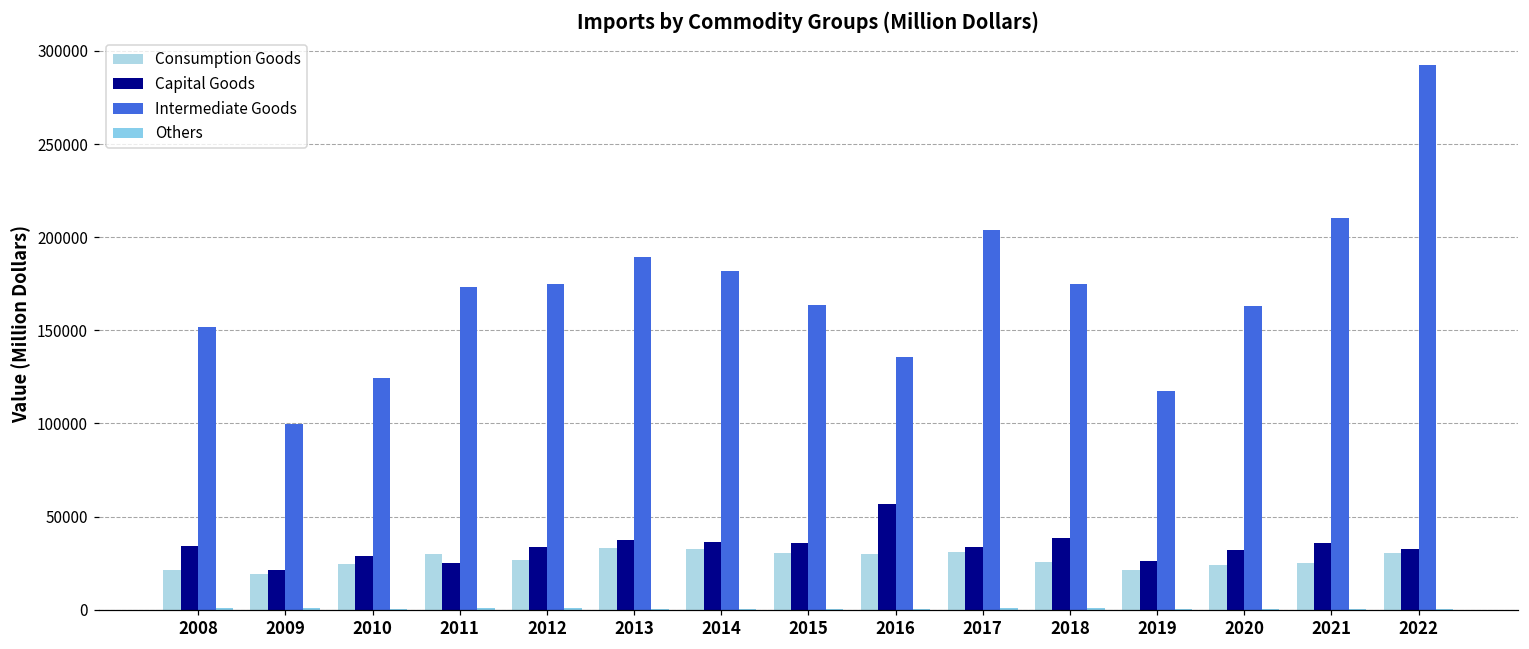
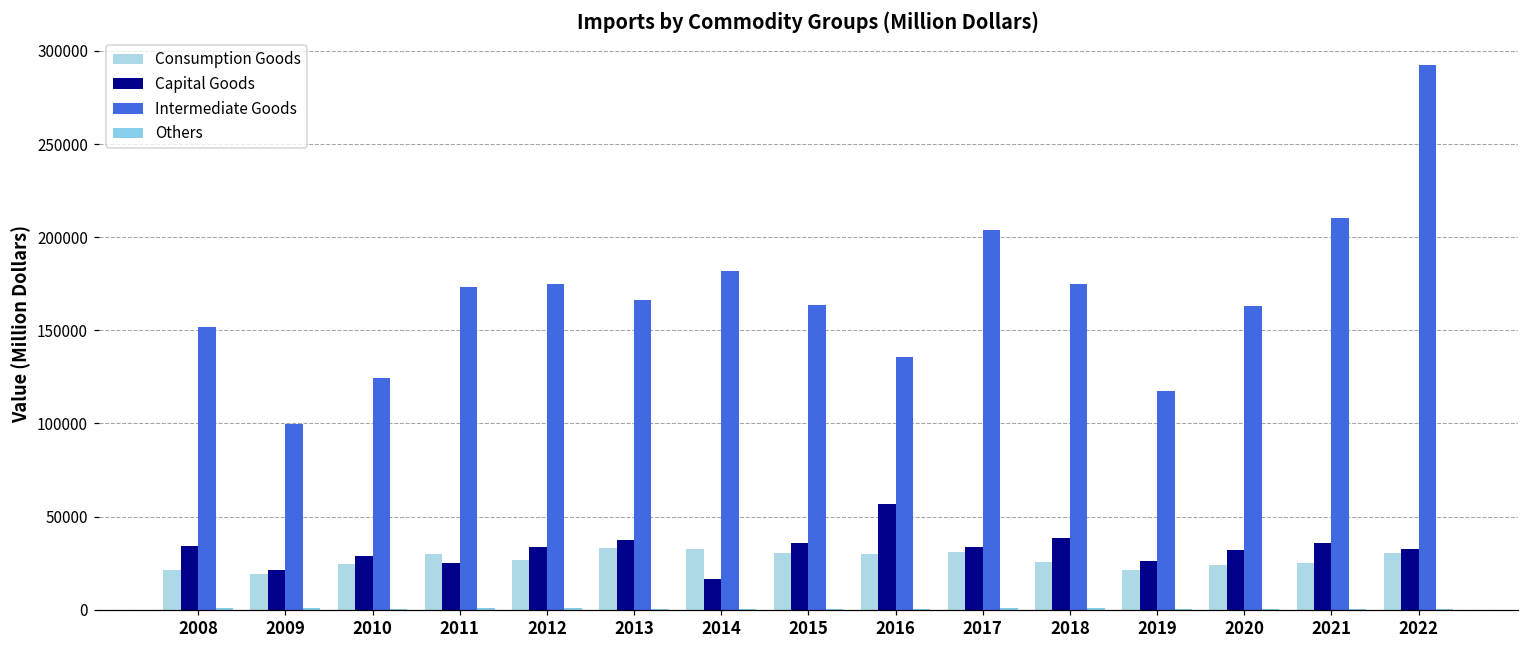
Intermediate Goods, 2013: 189000 -> 167000
Capital Goods, 2014: 37000 -> 17000
